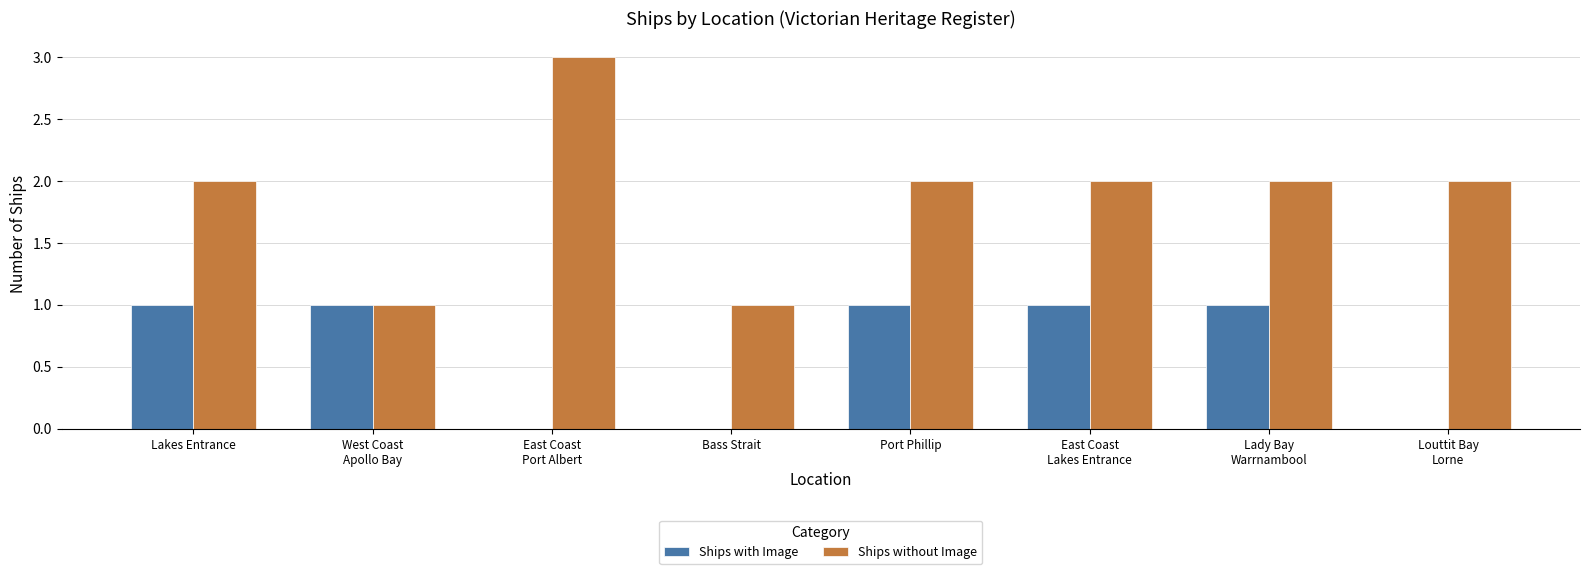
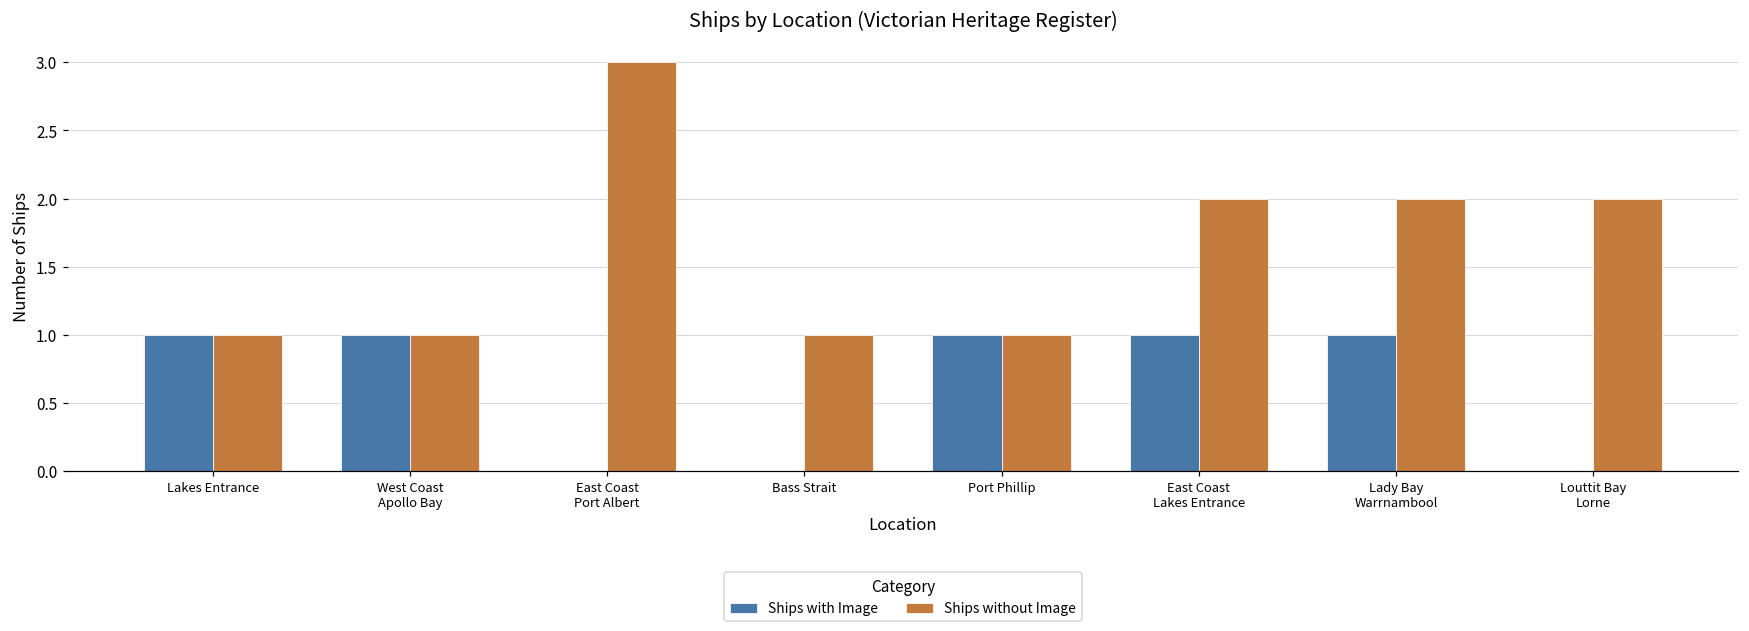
Ships without Image, Lakes Entrance: 2 -> 1
Ships without Image, Port Phillip: 2 -> 1
